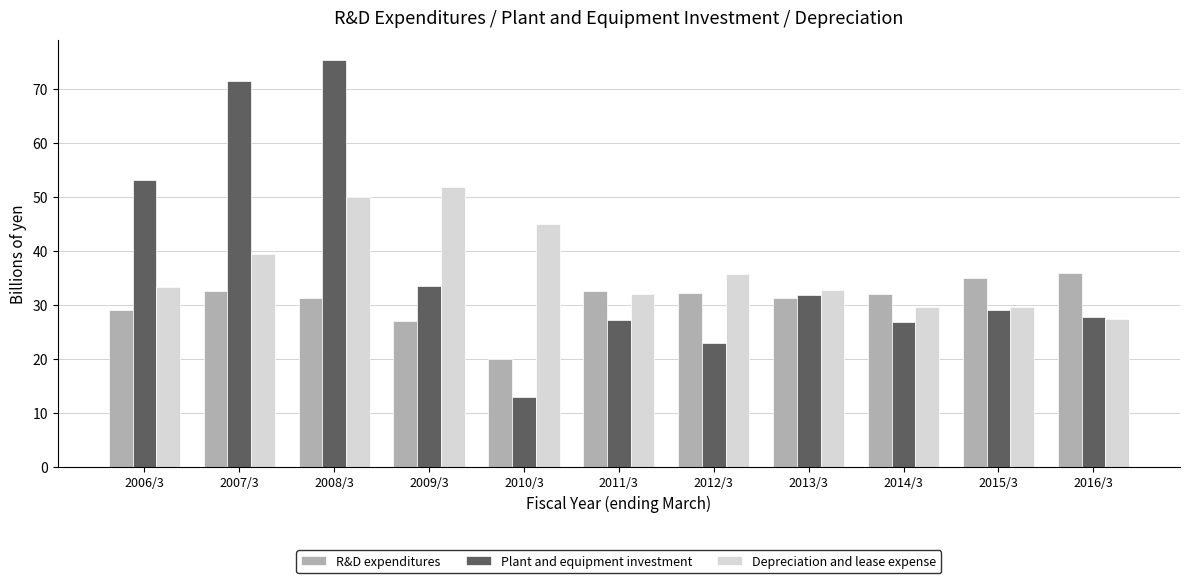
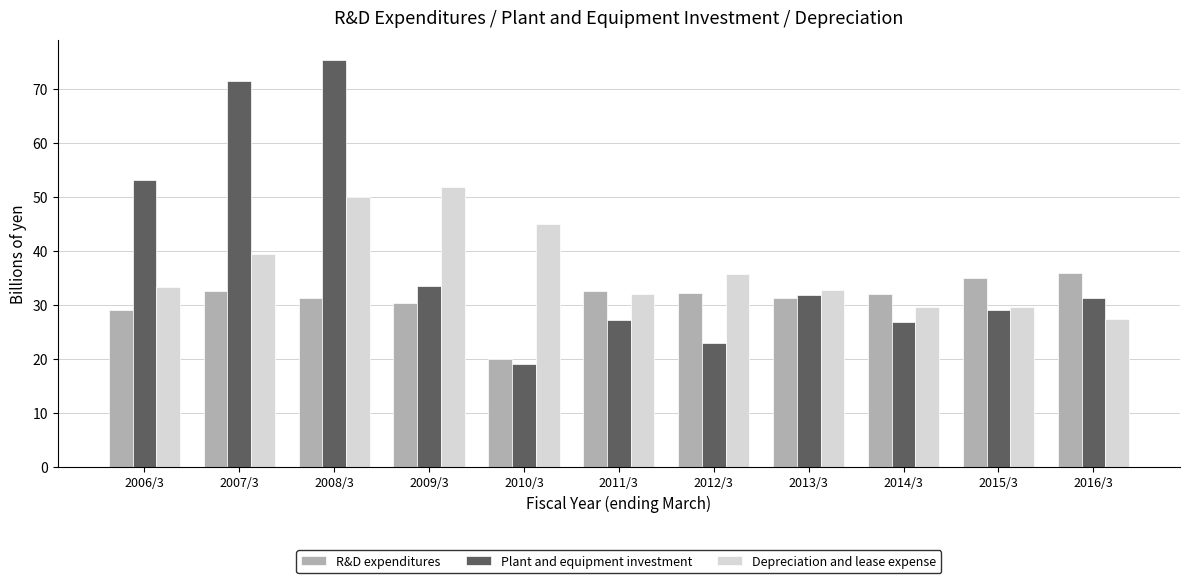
R&D expenditures, 2009/3: 27 -> 30
Plant and equipment investment, 2010/3: 13 -> 19
Plant and equipment investment, 2016/3: 28 -> 31
